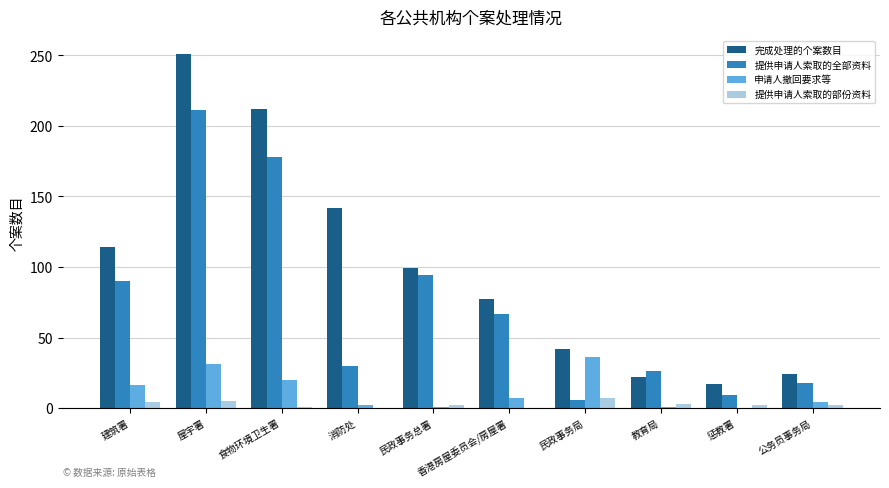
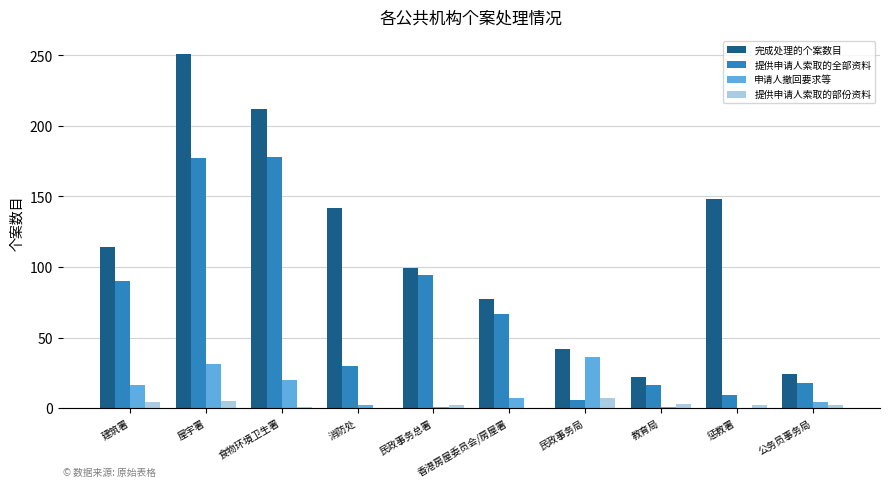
提供申请人索取的全部资料, 屋宇署: 211 -> 177
提供申请人索取的全部资料, 教育局: 26 -> 16
完成处理的个案数目, 惩教署: 17 -> 148
